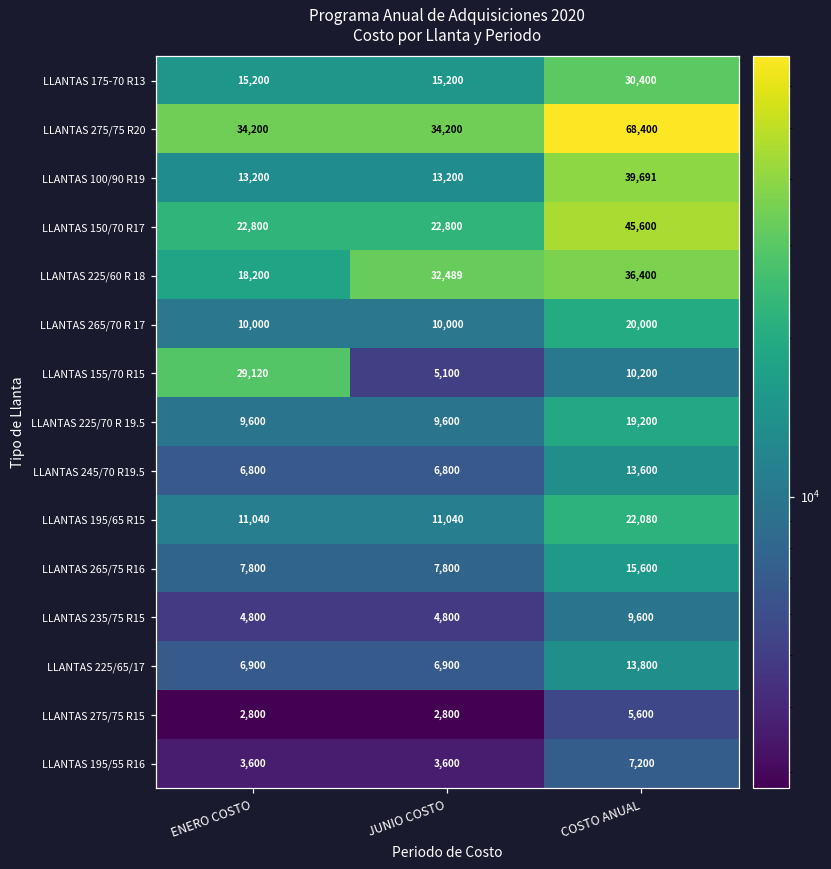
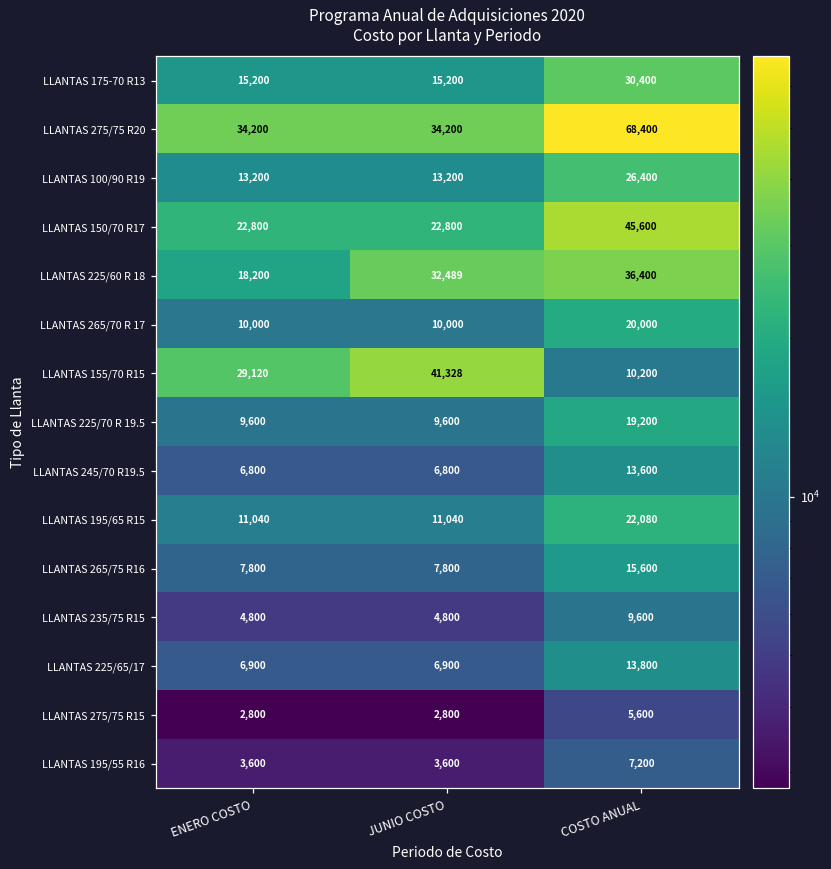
LLANTAS 100/90 R19, COSTO ANUAL: 39,691 -> 26,400
LLANTAS 155/70 R15, JUNIO COSTO: 5,100 -> 41,328
